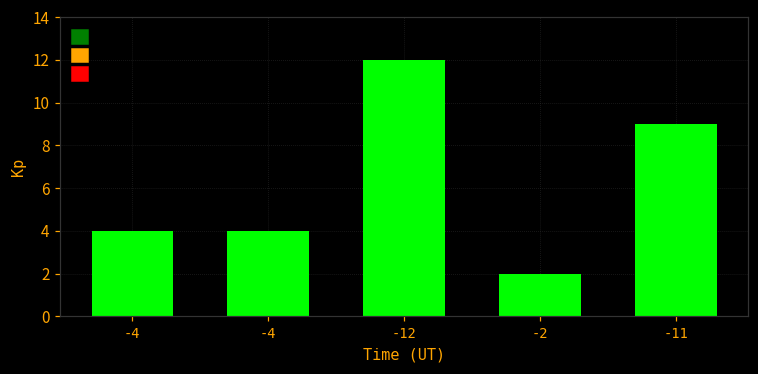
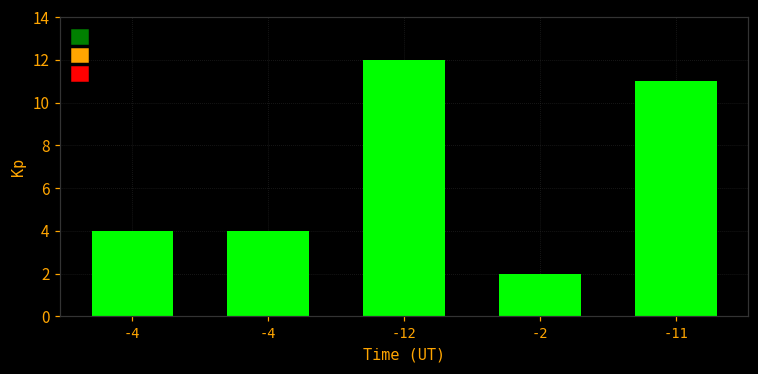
-11: 9.0 -> 11.0
